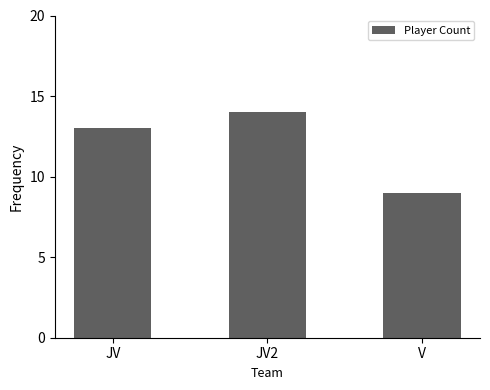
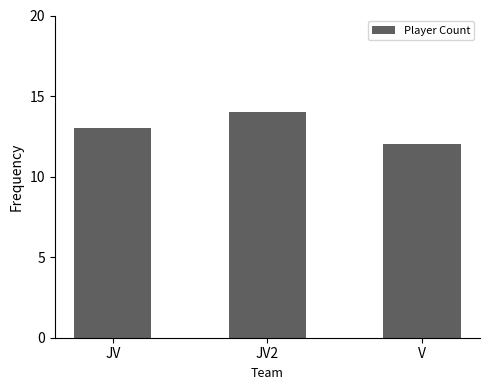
V: 9 -> 12
